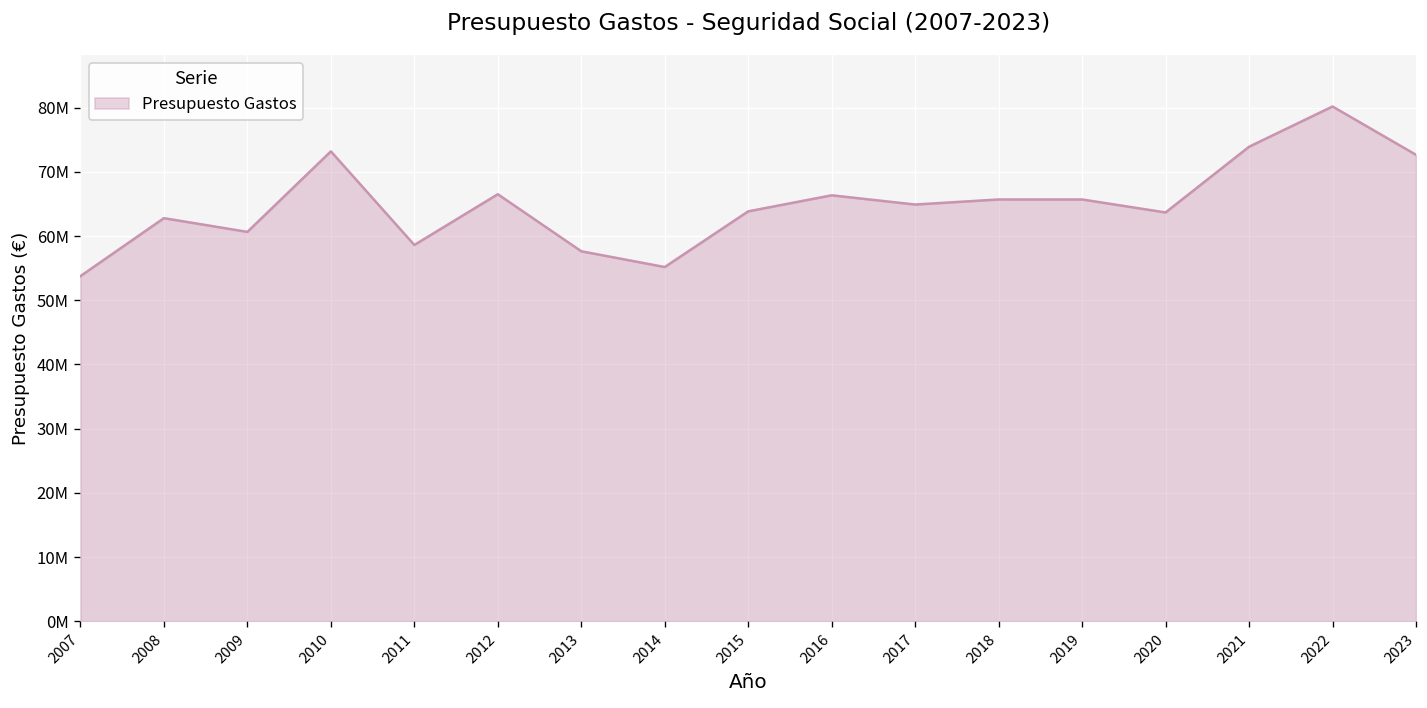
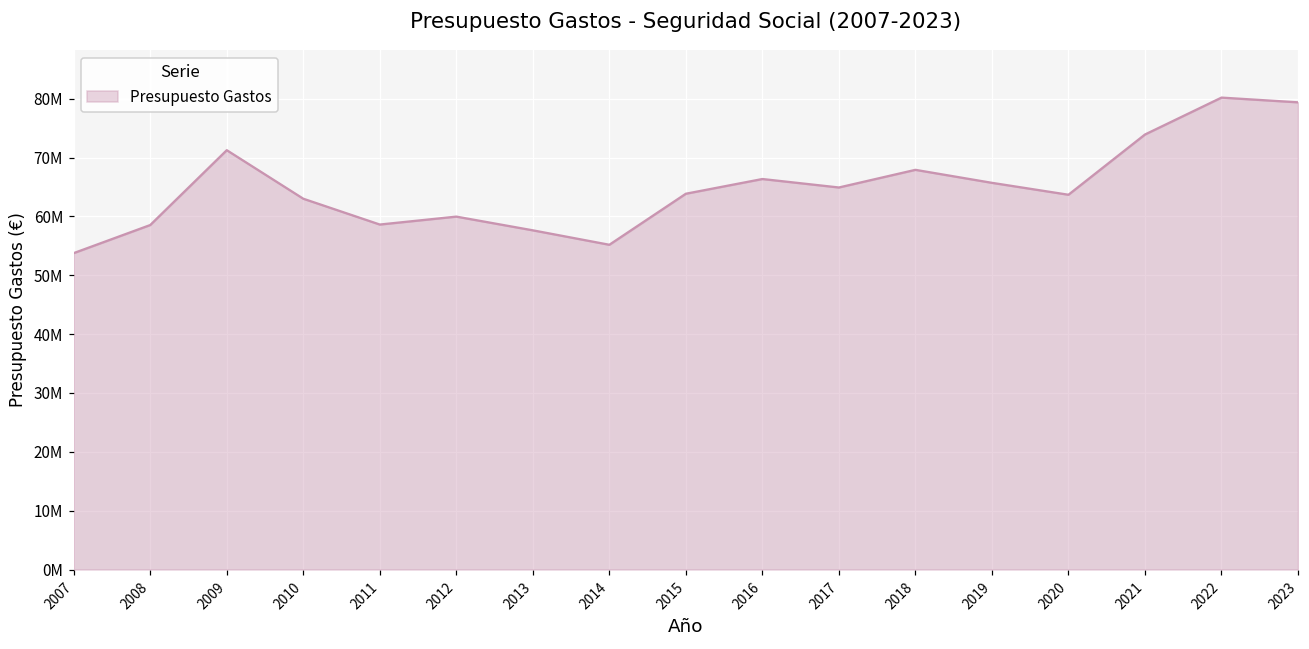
2008: 63000000 -> 59000000
2009: 61000000 -> 71000000
2010: 73000000 -> 63000000
2012: 67000000 -> 60000000
2018: 66000000 -> 68000000
2023: 73000000 -> 79000000
